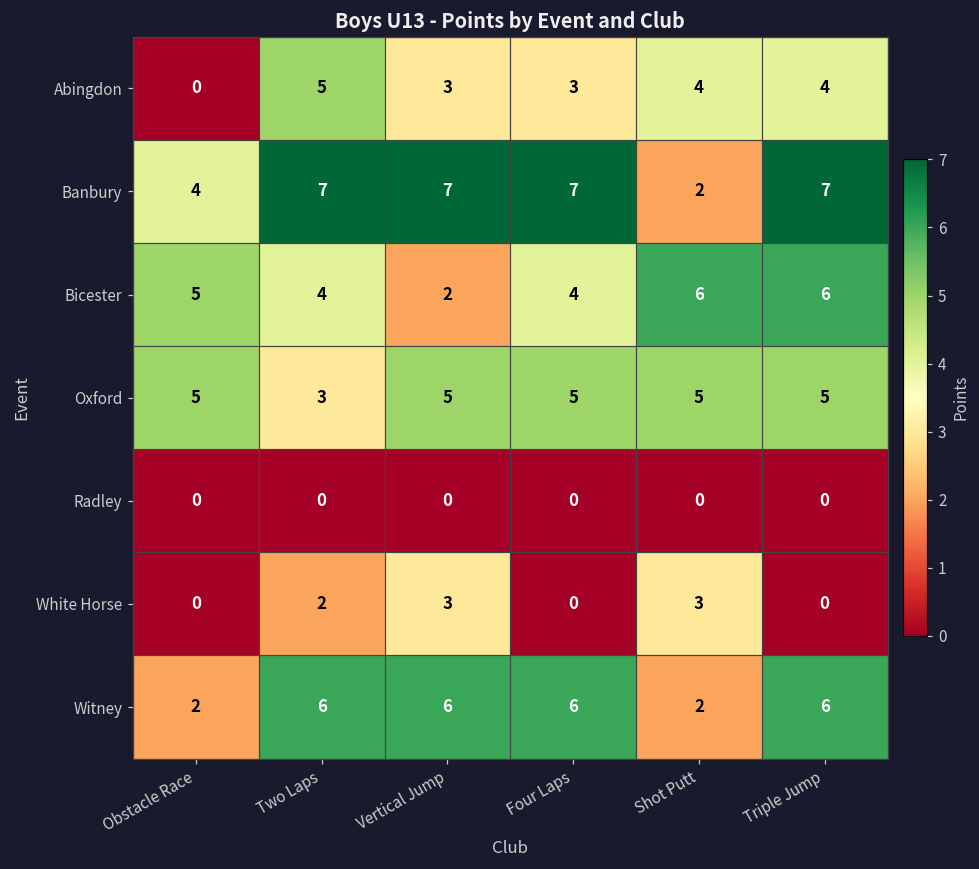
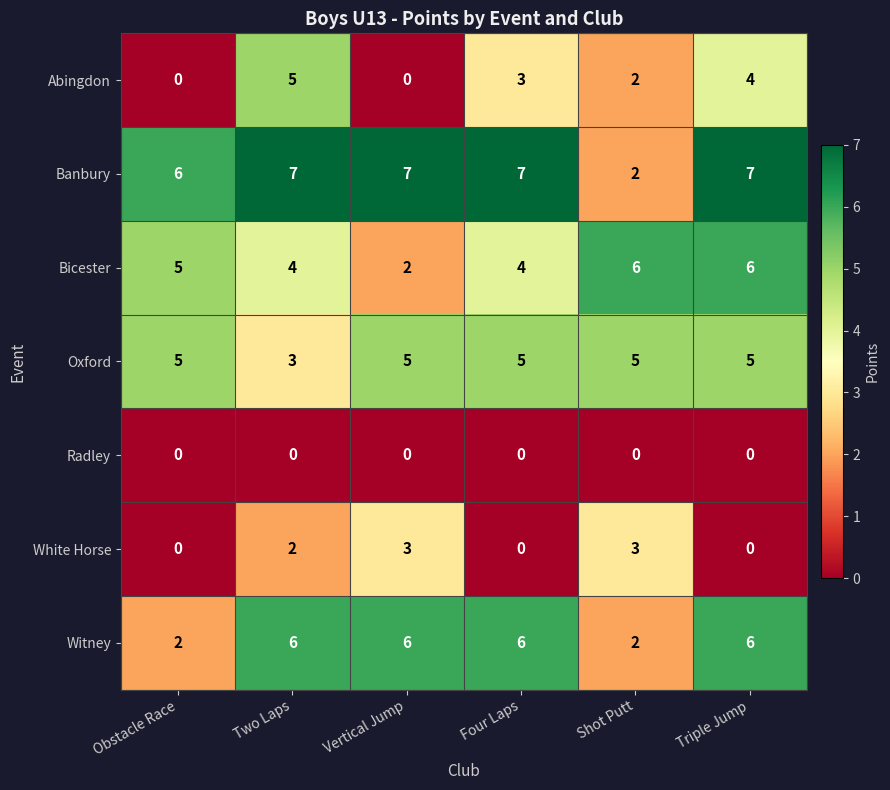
Abingdon, Vertical Jump: 3 -> 0
Abingdon, Shot Putt: 4 -> 2
Banbury, Obstacle Race: 4 -> 6
